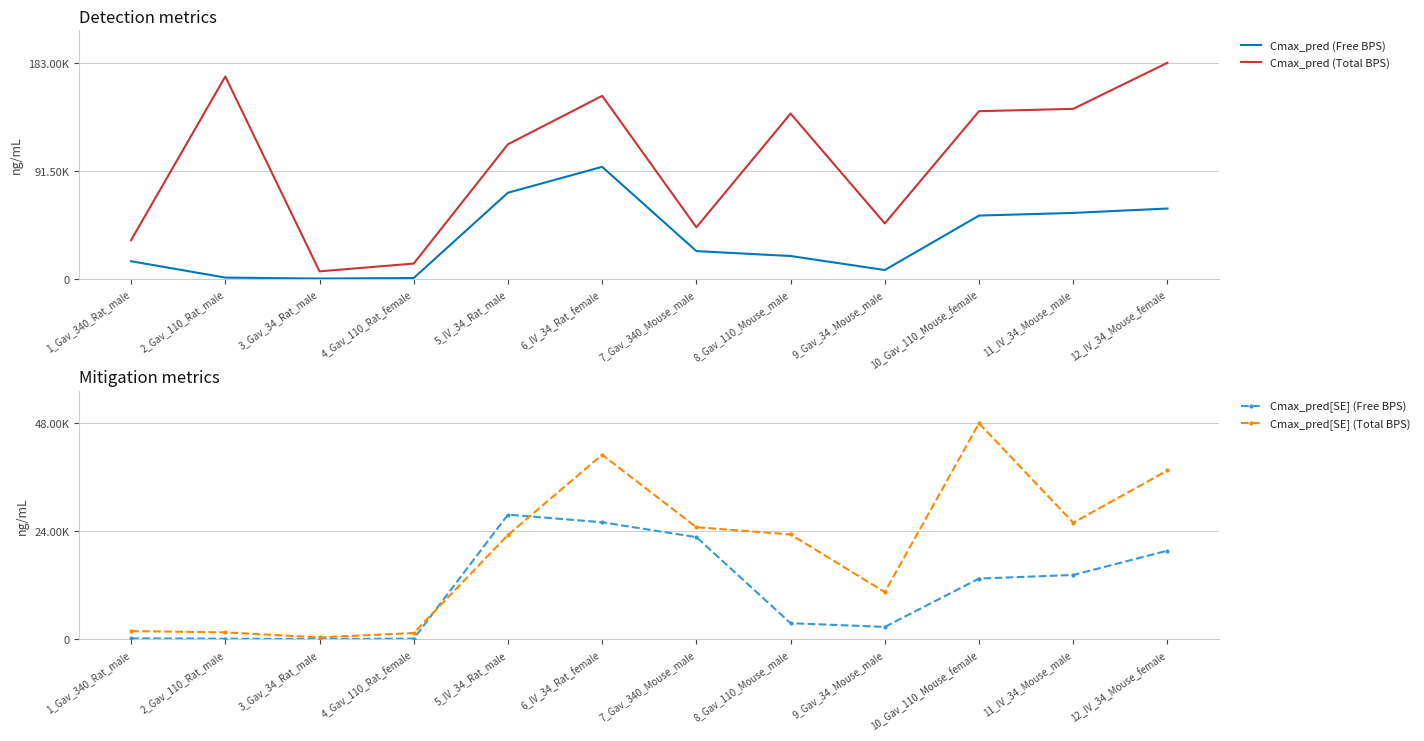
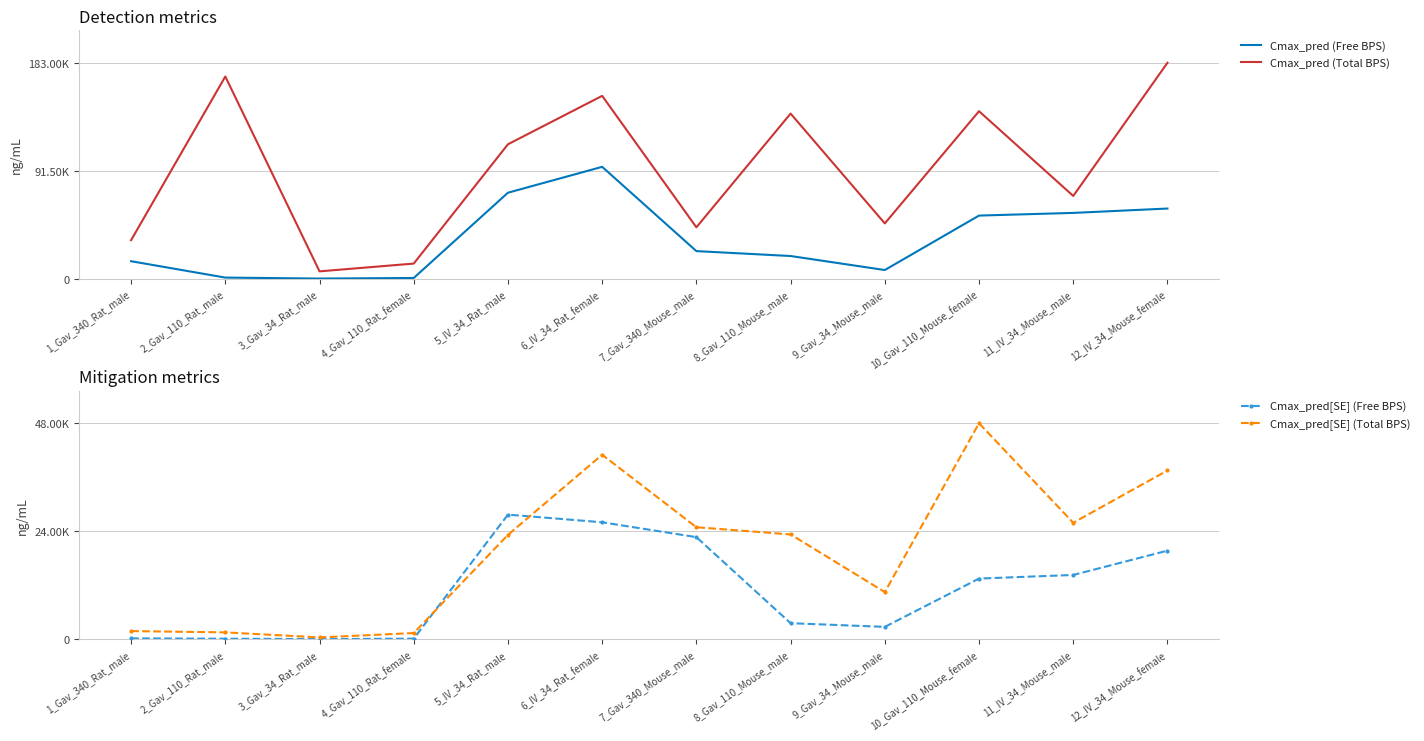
Detection metrics, Cmax_pred (Total BPS), 11_IV_34_Mouse_male: 144000 -> 70000
